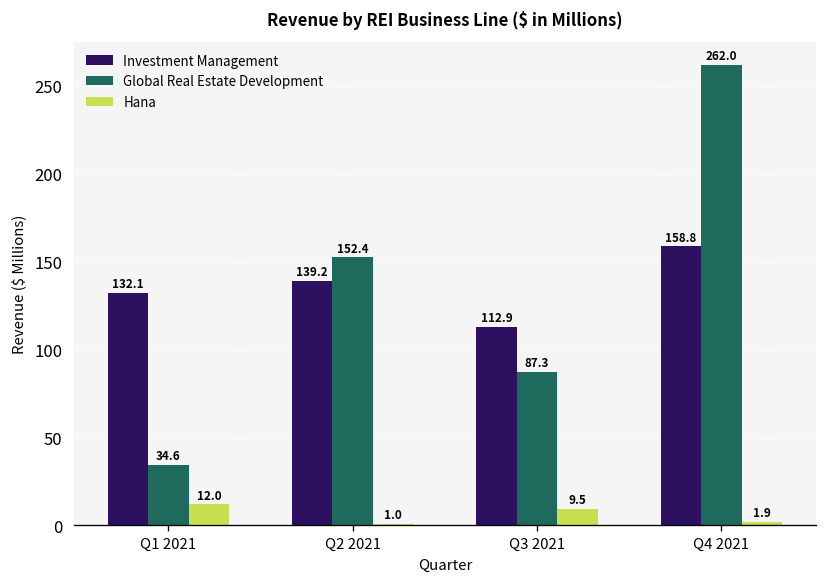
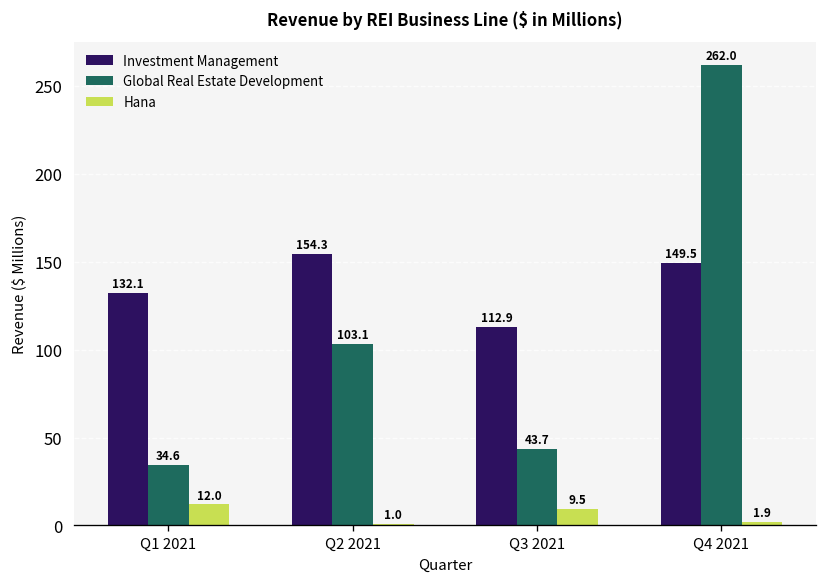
Investment Management, Q2 2021: 139.2 -> 154.3
Global Real Estate Development, Q2 2021: 152.4 -> 103.1
Global Real Estate Development, Q3 2021: 87.3 -> 43.7
Investment Management, Q4 2021: 158.8 -> 149.5
